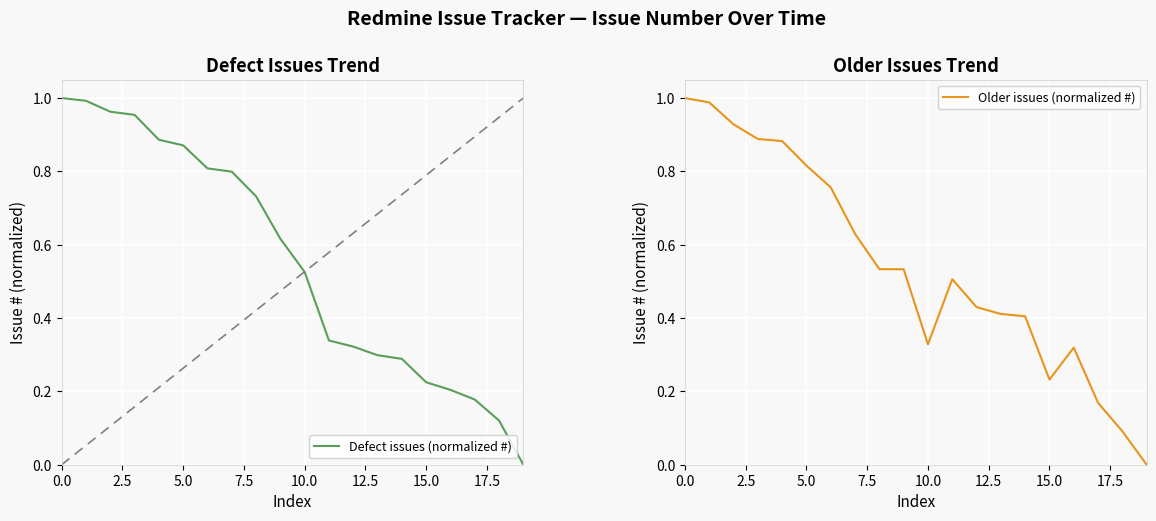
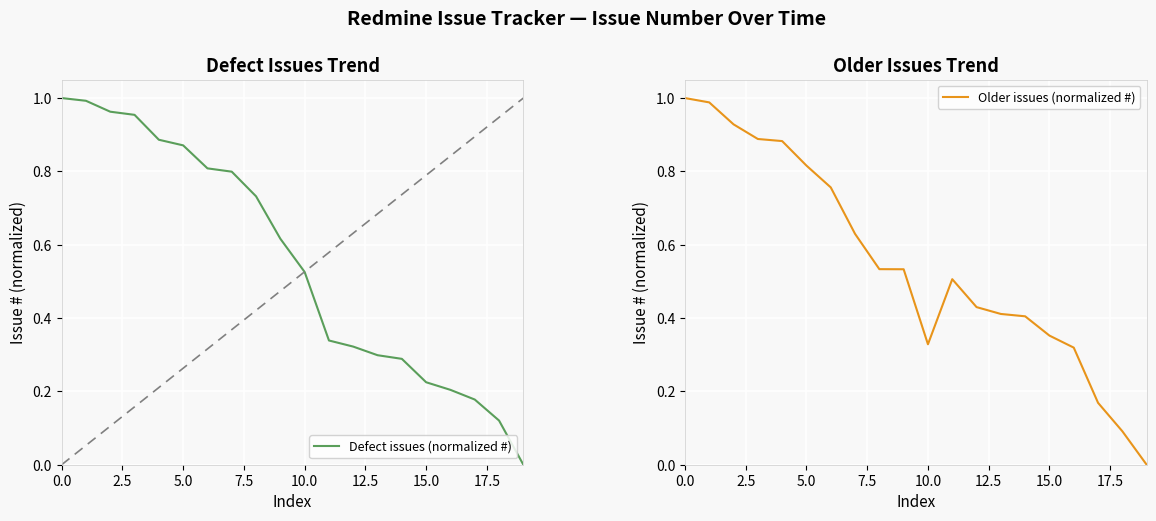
Older Issues Trend, 15.0: 0.23 -> 0.35
